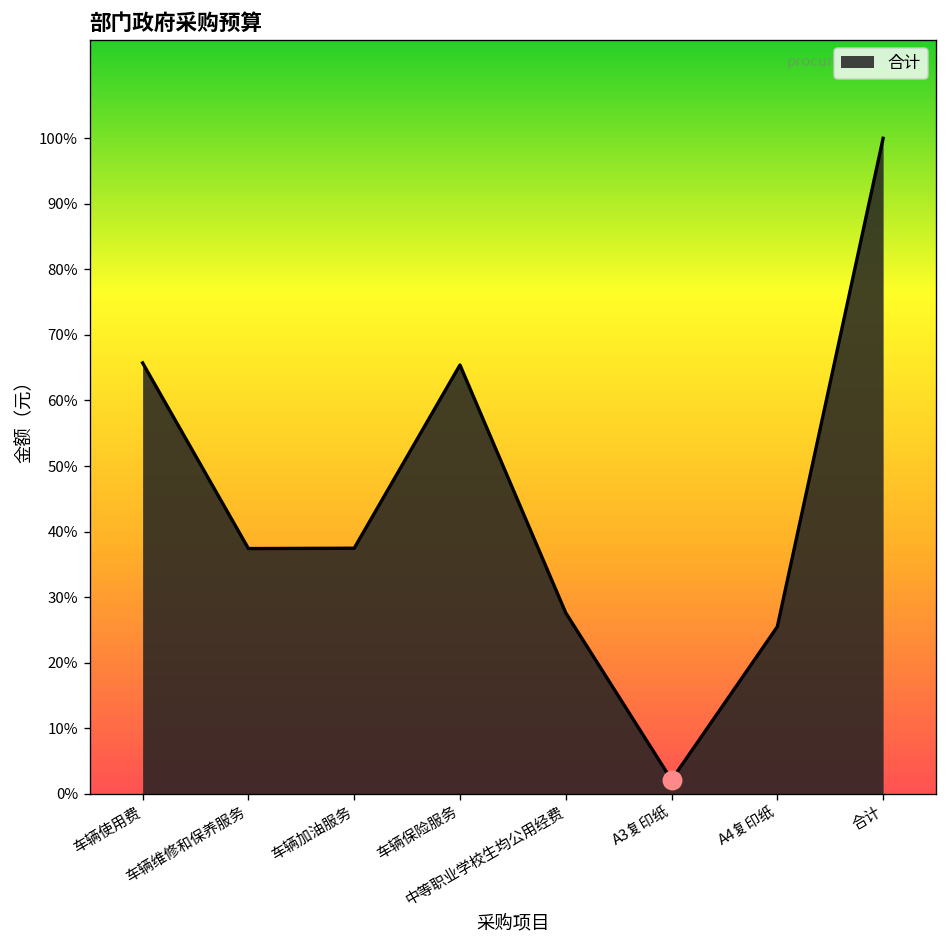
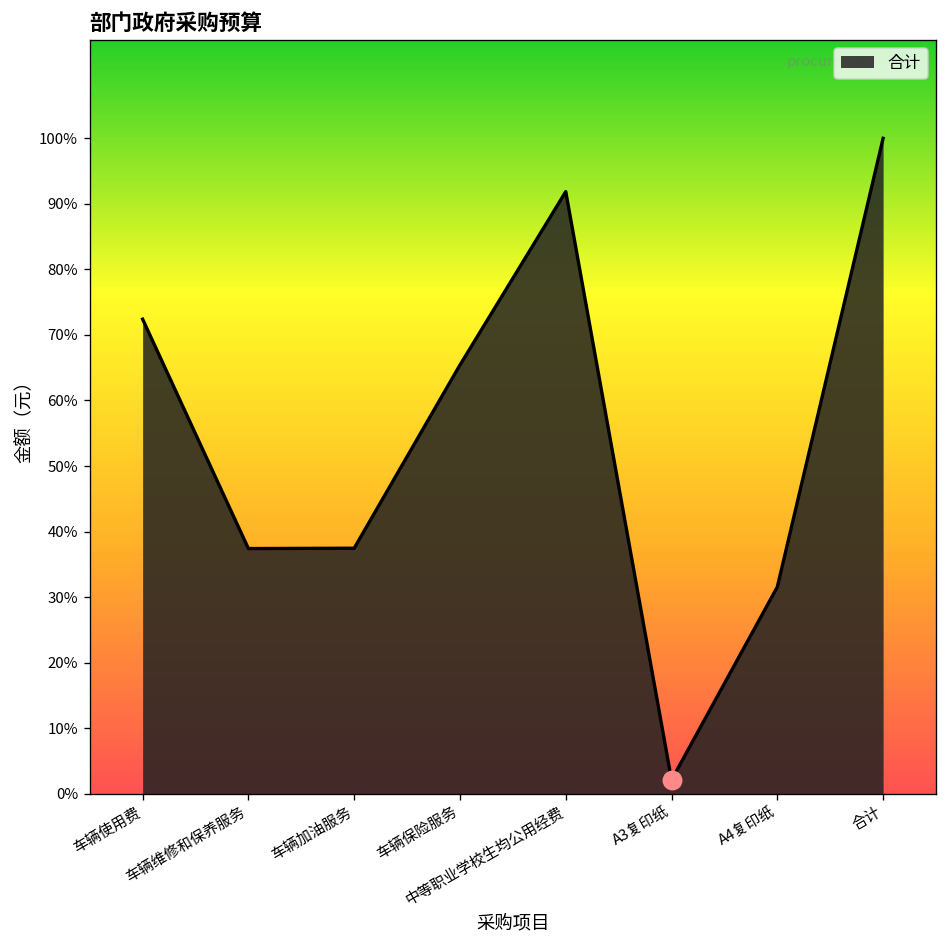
合计, 车辆使用费: 66% -> 72%
合计, 中等职业学校生均公用经费: 28% -> 92%
合计, A4复印纸: 25% -> 32%
